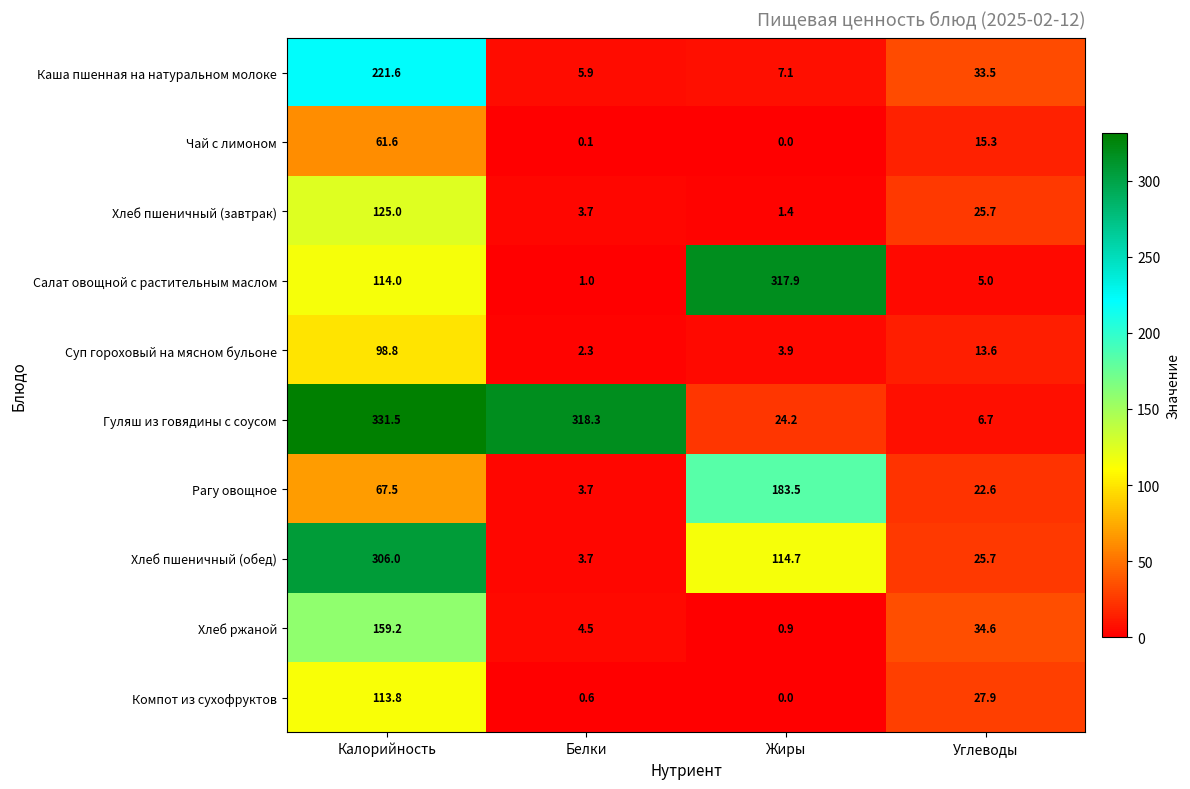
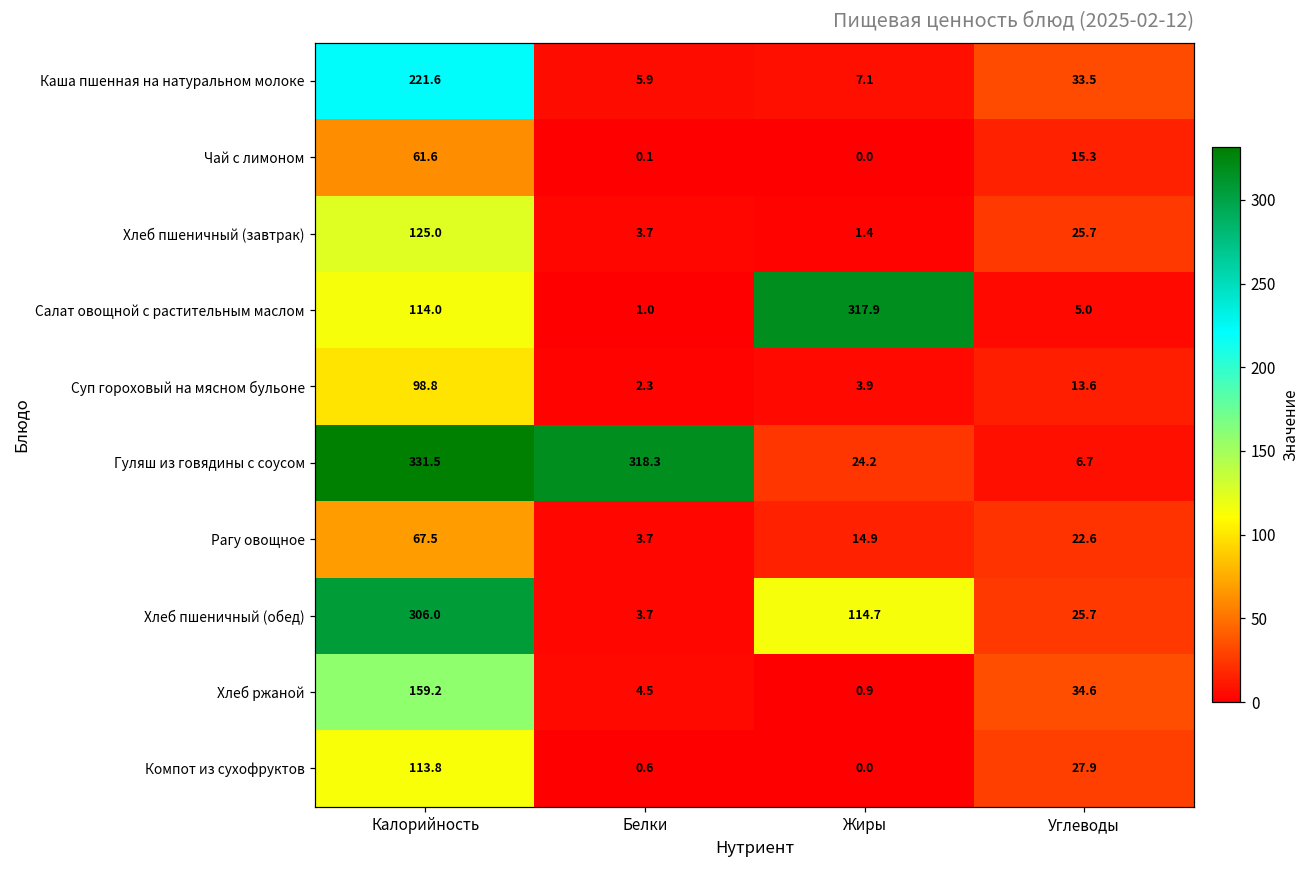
Рагу овощное, Жиры: 183.5 -> 14.9
